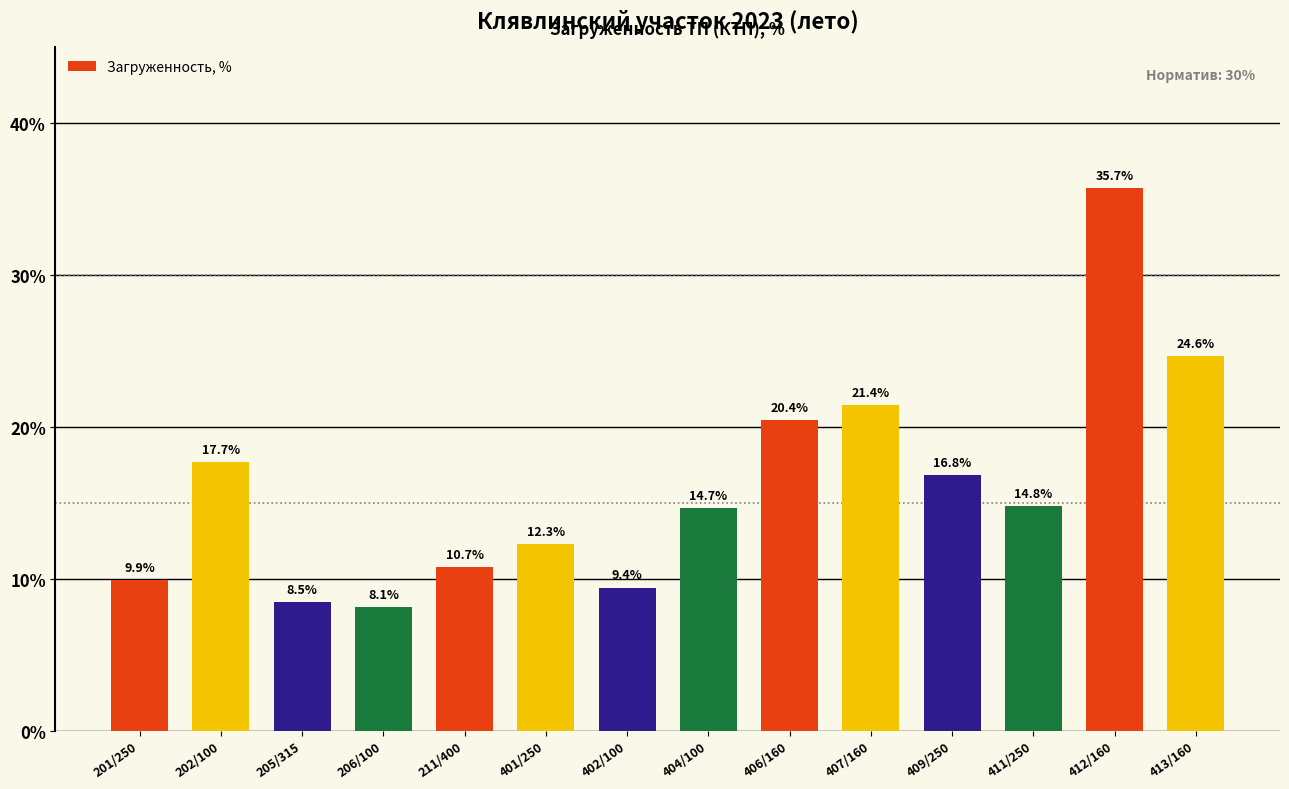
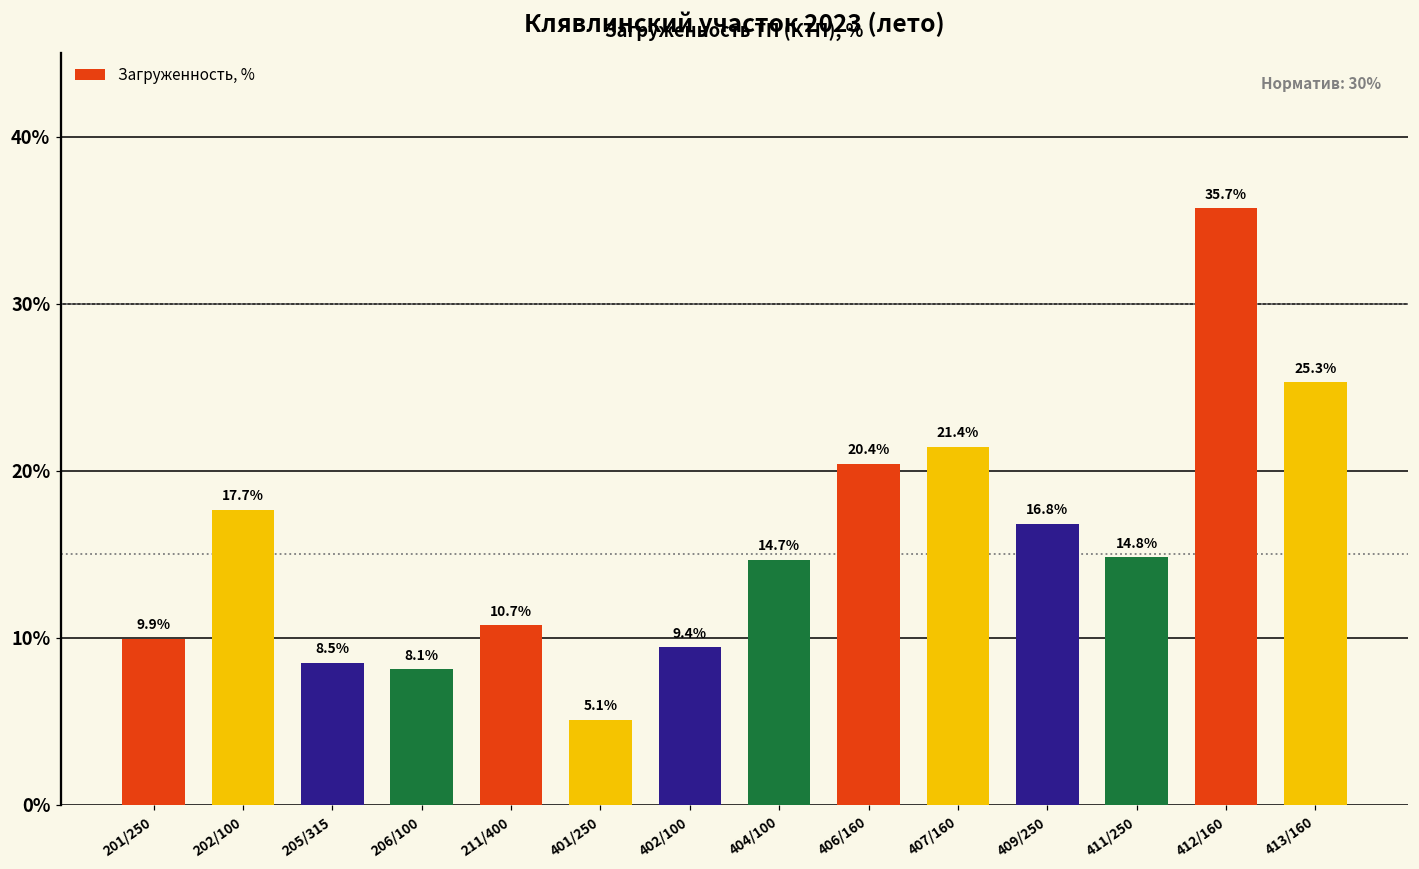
401/250: 12.3% -> 5.1%
413/160: 24.6% -> 25.3%
